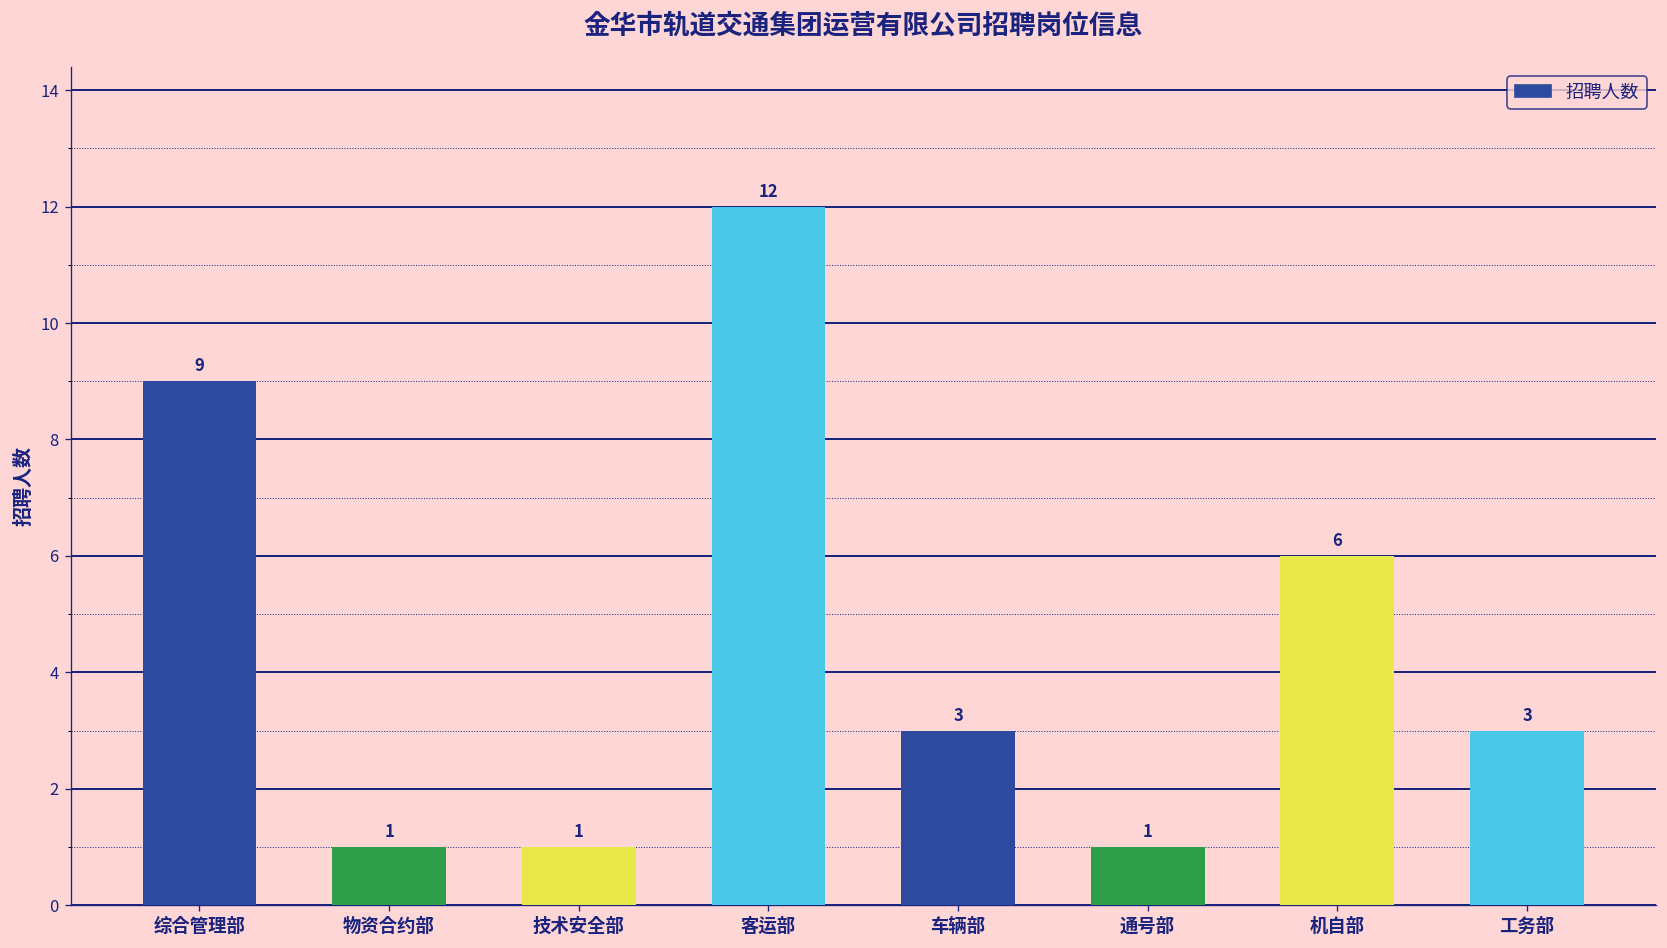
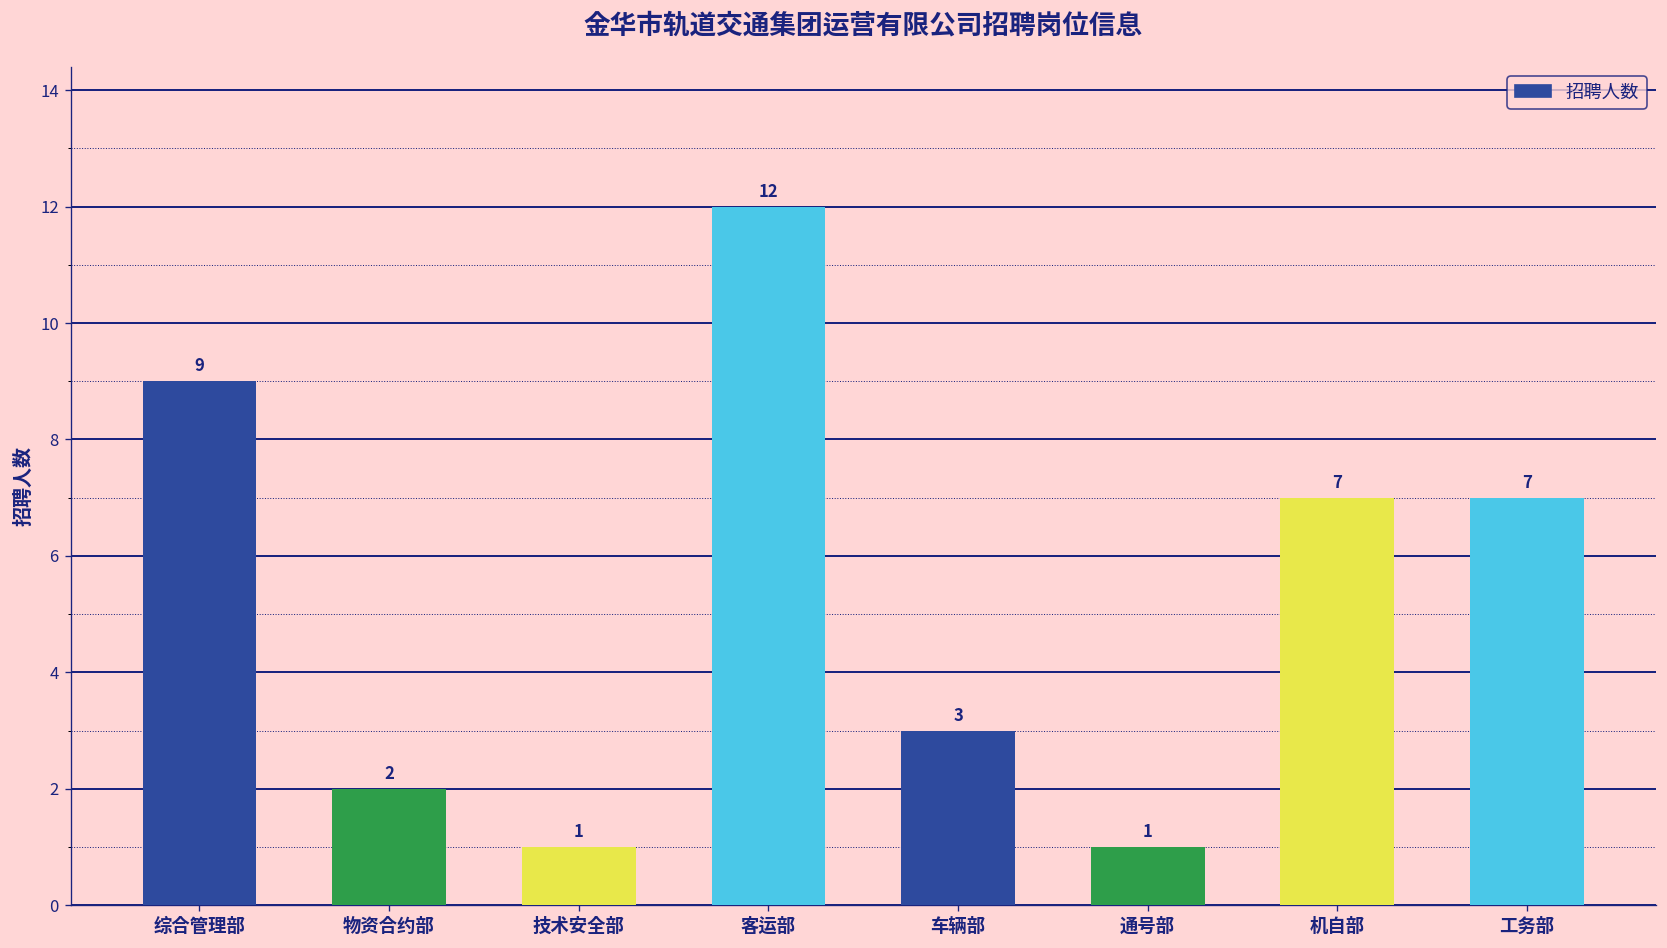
物资合约部: 1 -> 2
机自部: 6 -> 7
工务部: 3 -> 7
